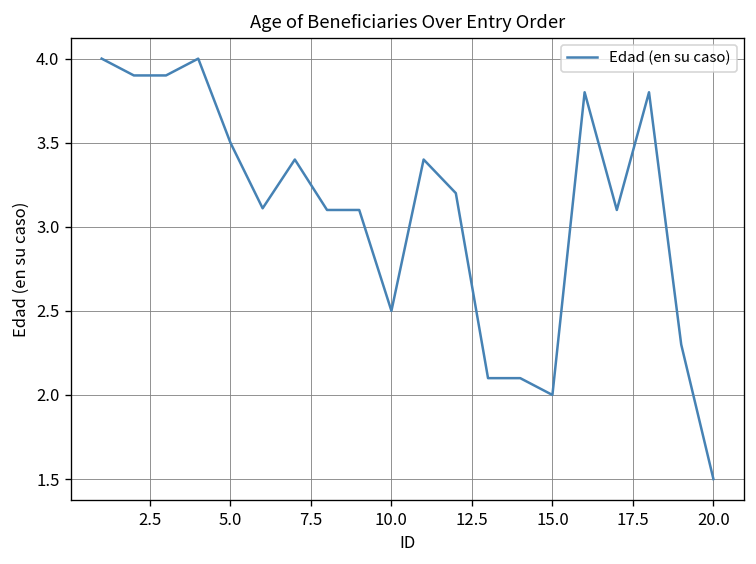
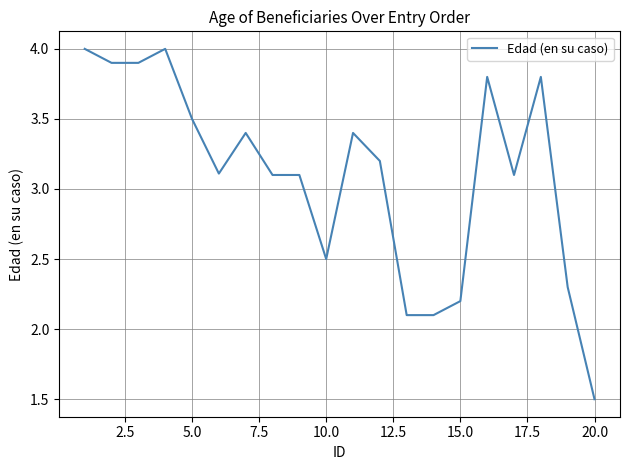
15.0: 2.0 -> 2.2
